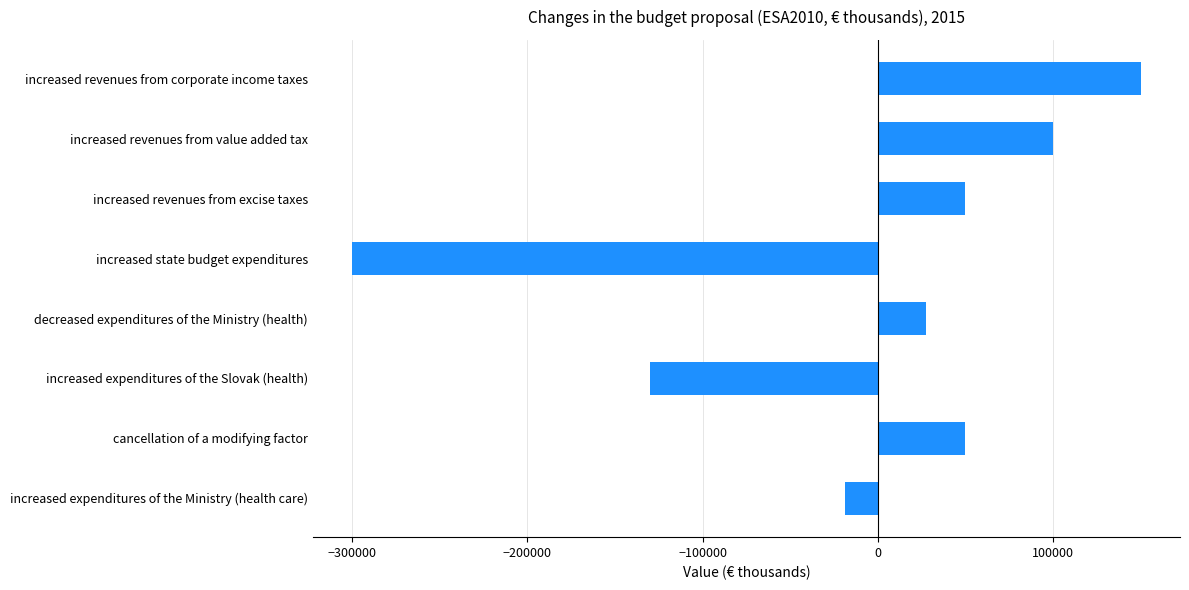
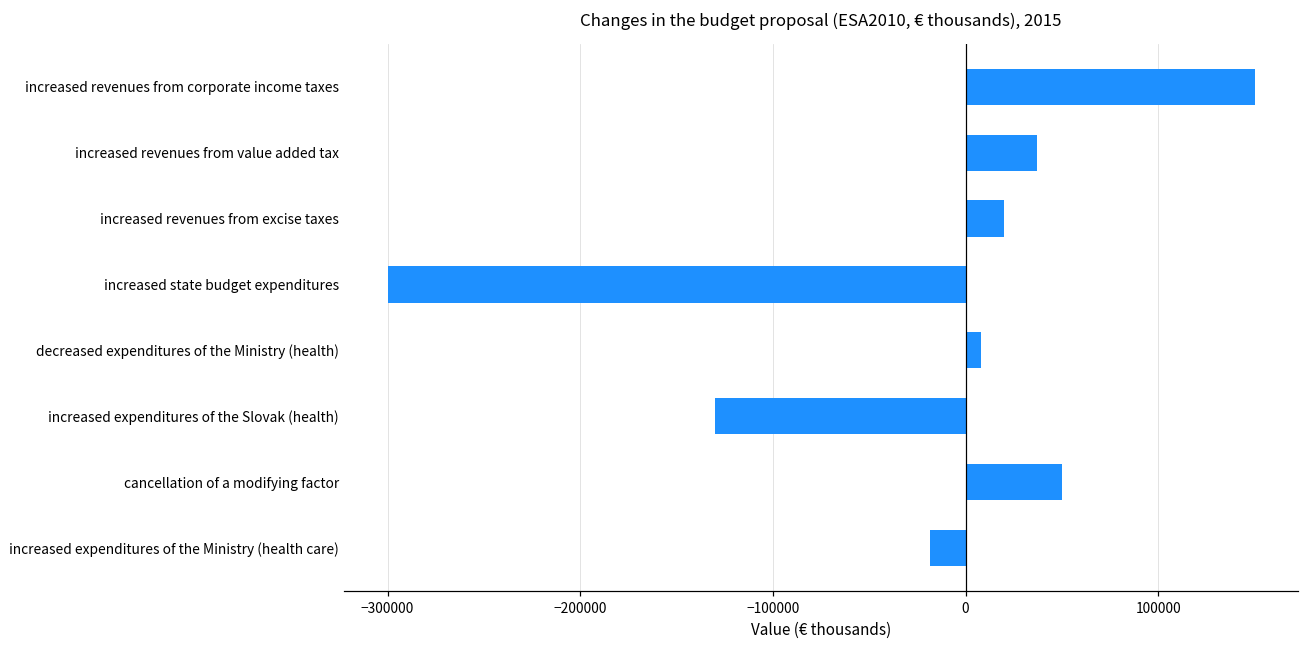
increased revenues from value added tax: 100000 -> 37000
increased revenues from excise taxes: 50000 -> 20000
decreased expenditures of the Ministry (health): 27000 -> 8000
